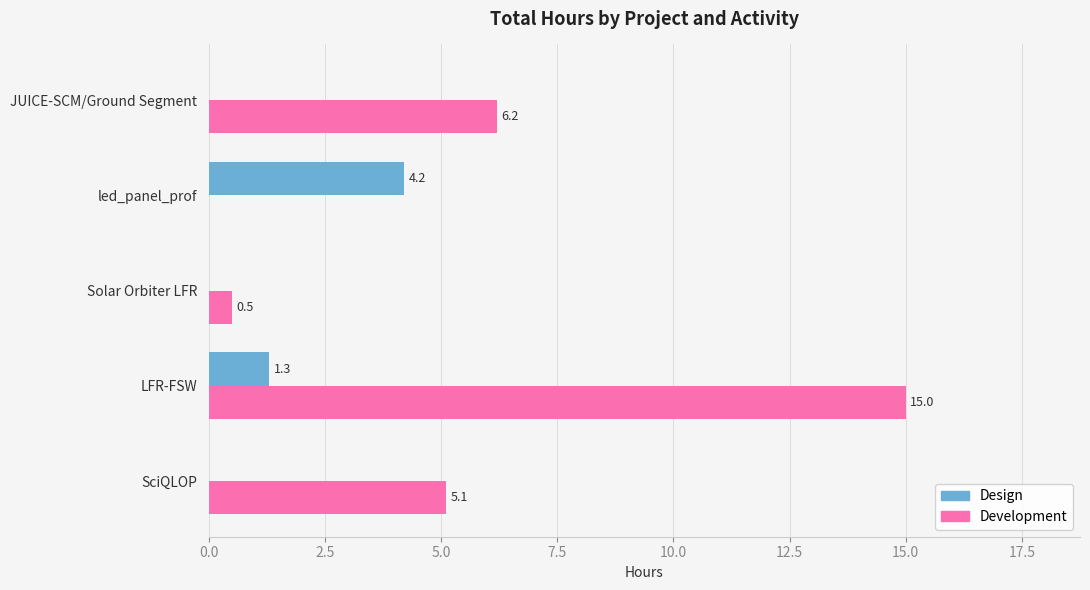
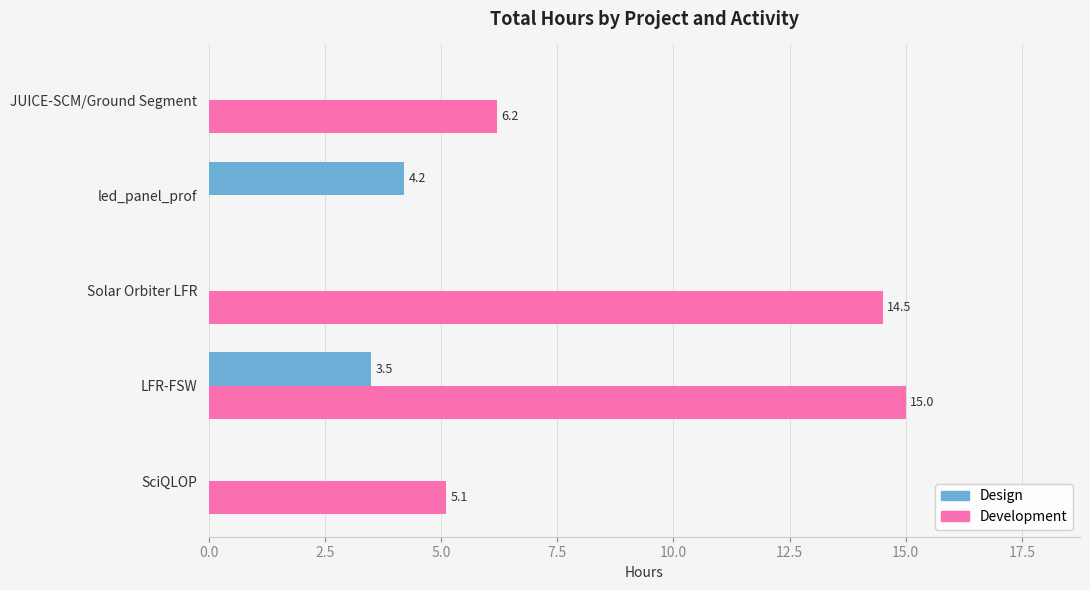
Development, Solar Orbiter LFR: 0.5 -> 14.5
Design, LFR-FSW: 1.3 -> 3.5
